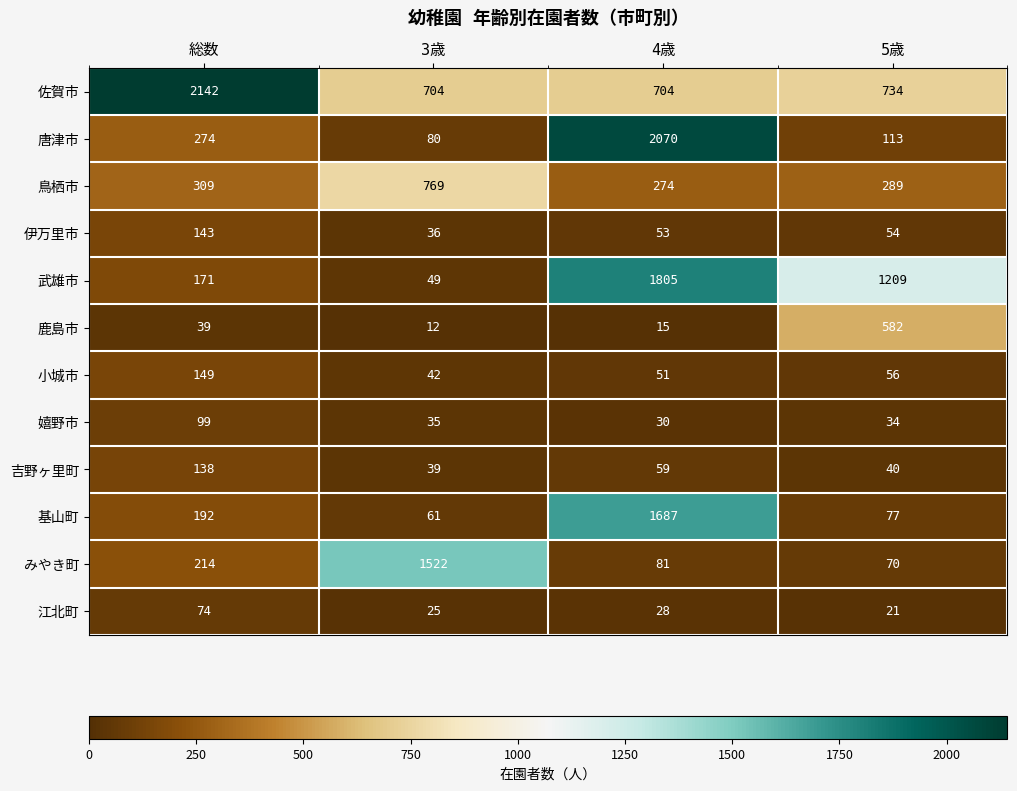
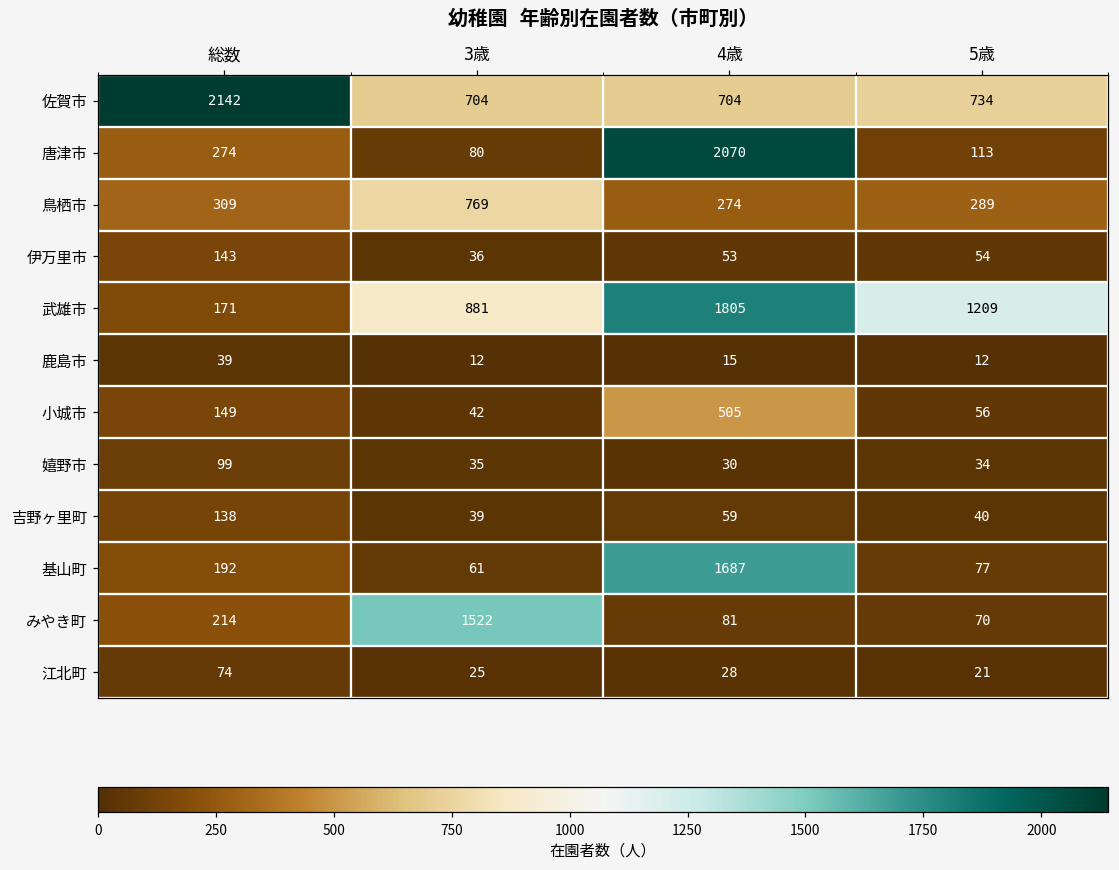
武雄市, 3歳: 49 -> 881
鹿島市, 5歳: 582 -> 12
小城市, 4歳: 51 -> 505
